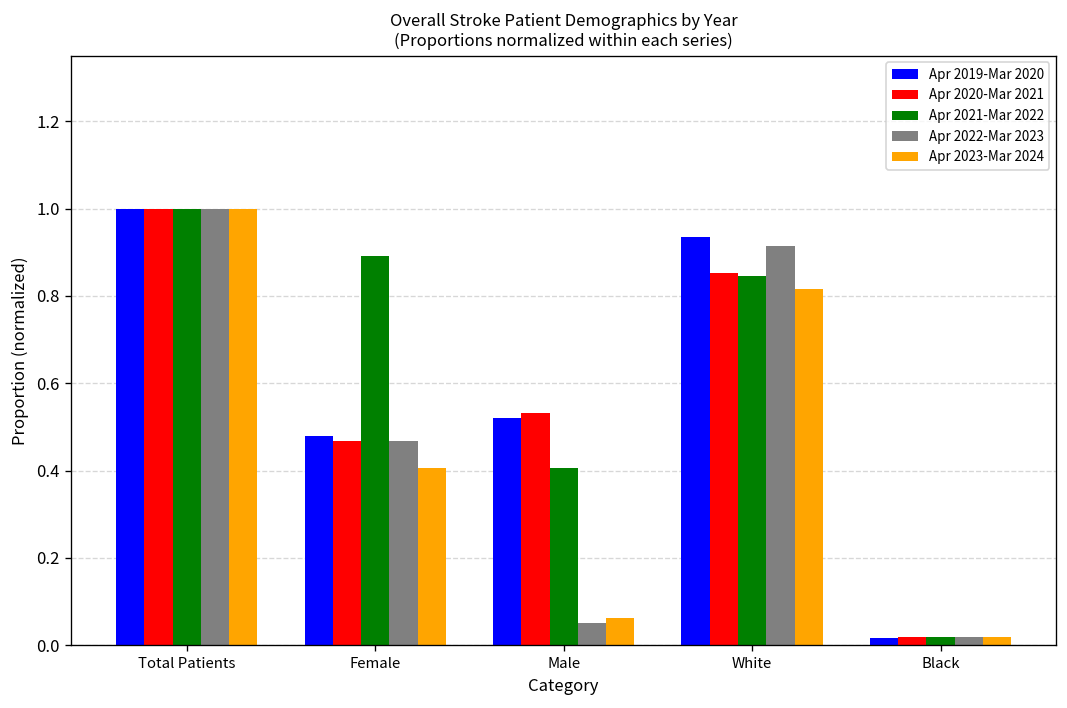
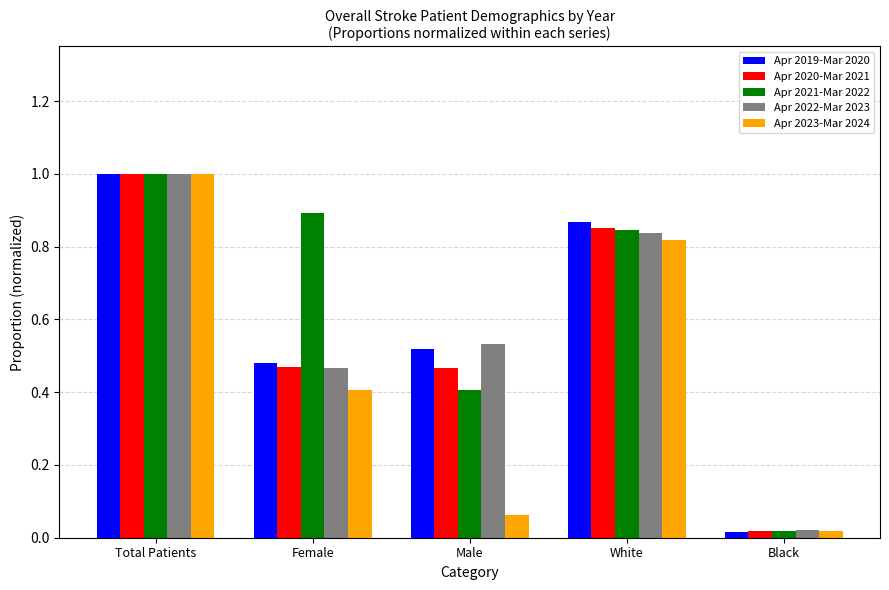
Apr 2020-Mar 2021, Male: 0.53 -> 0.47
Apr 2022-Mar 2023, Male: 0.05 -> 0.53
Apr 2019-Mar 2020, White: 0.93 -> 0.87
Apr 2022-Mar 2023, White: 0.91 -> 0.84
